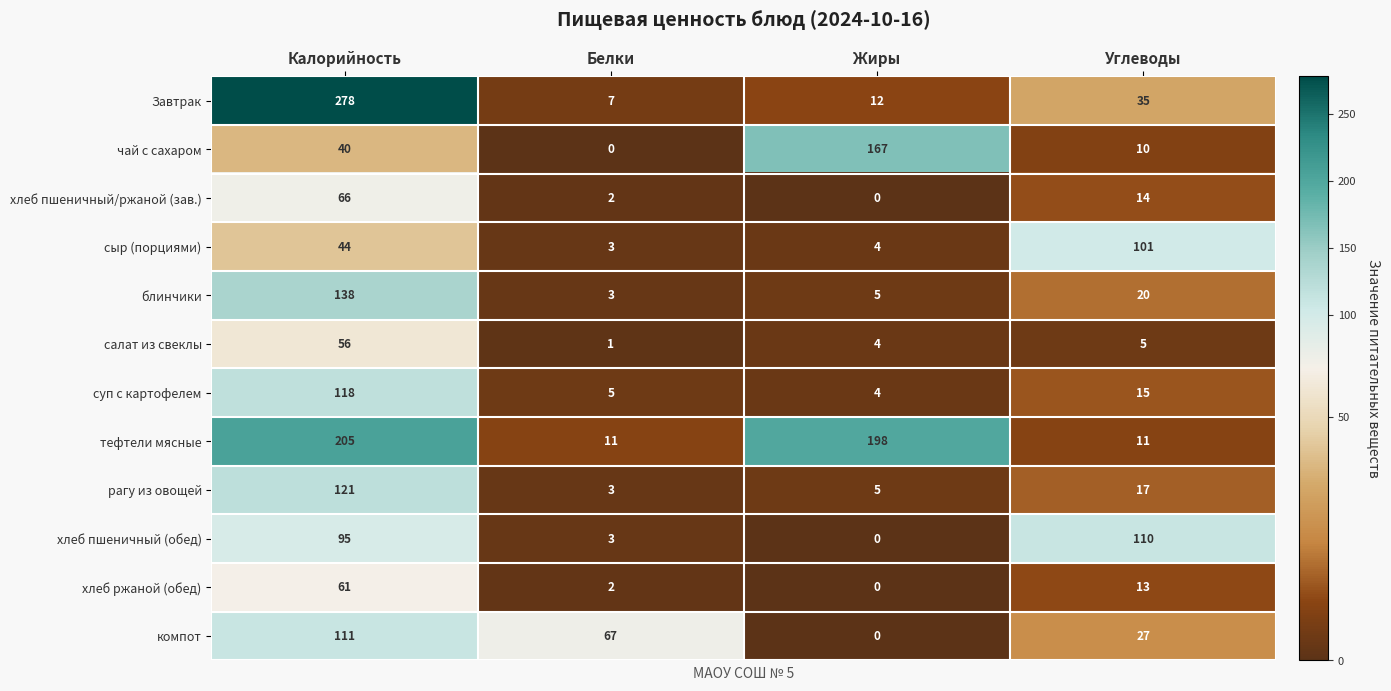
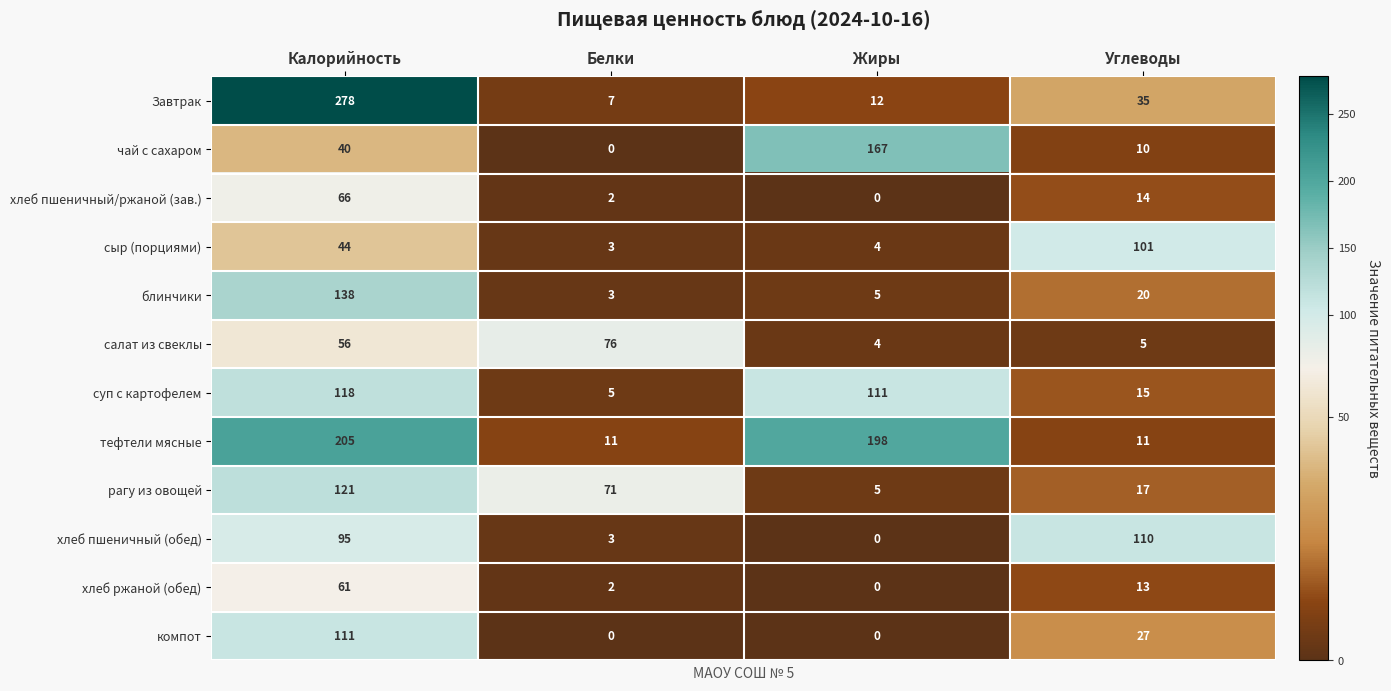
салат из свеклы, Белки: 1 -> 76
суп с картофелем, Жиры: 4 -> 111
рагу из овощей, Белки: 3 -> 71
компот, Белки: 67 -> 0
